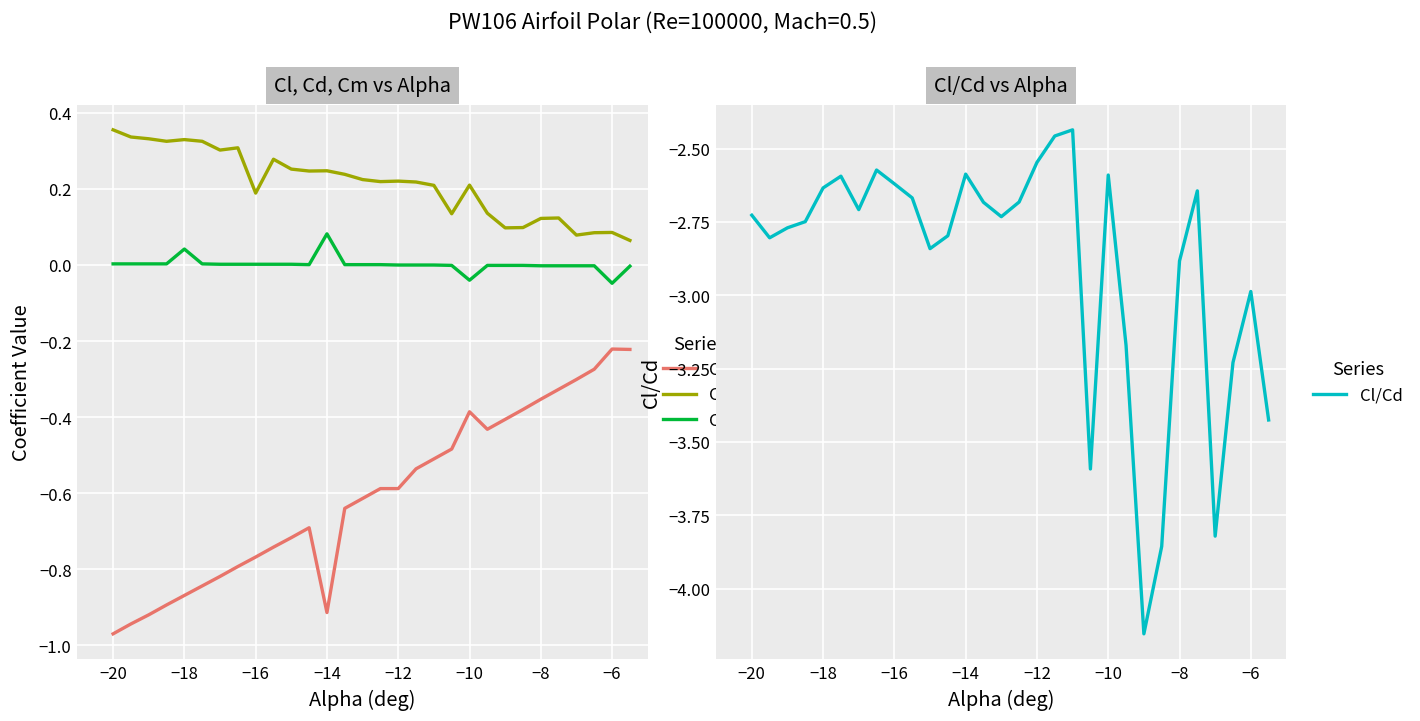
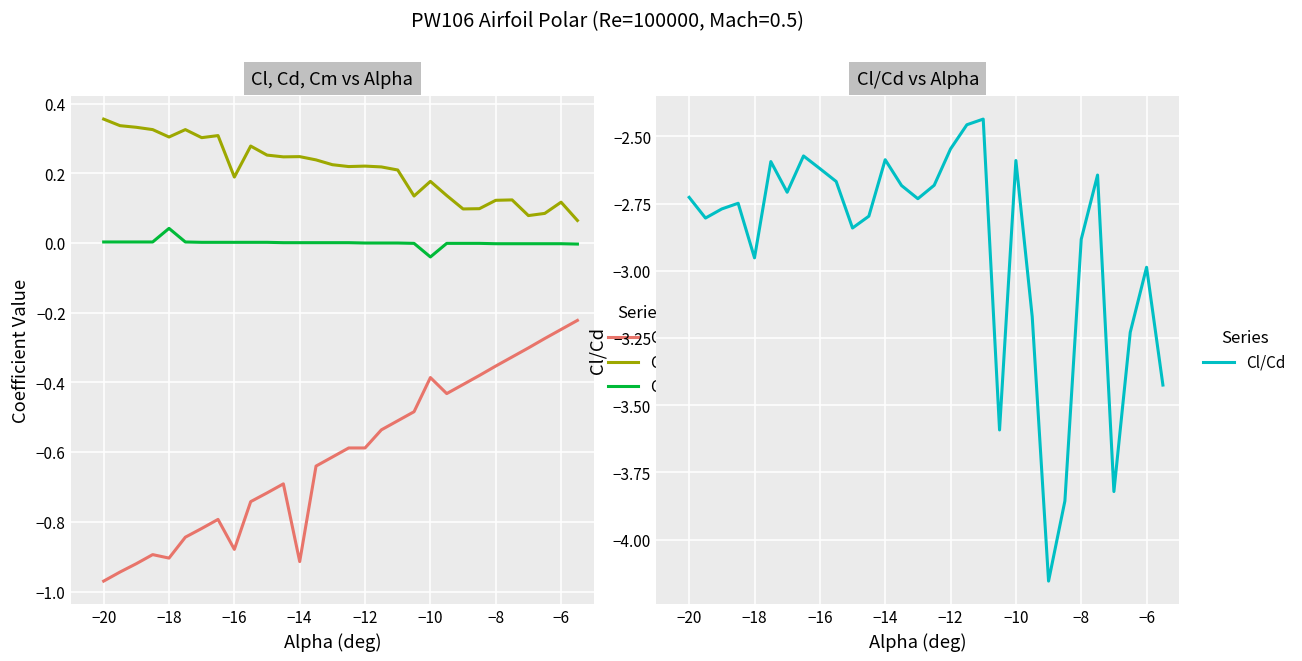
Cl, Cd, Cm vs Alpha, Cl, −18: -0.87 -> -0.90
Cl, Cd, Cm vs Alpha, Cd, −18: 0.33 -> 0.30
Cl, Cd, Cm vs Alpha, Cl, −16: -0.77 -> -0.88
Cl, Cd, Cm vs Alpha, Cm, −14: 0.08 -> 0.00
Cl, Cd, Cm vs Alpha, Cd, −10: 0.21 -> 0.18
Cl, Cd, Cm vs Alpha, Cl, −6: -0.22 -> -0.25
Cl, Cd, Cm vs Alpha, Cd, −6: 0.09 -> 0.12
Cl, Cd, Cm vs Alpha, Cm, −6: -0.05 -> 0.00
Cl/Cd vs Alpha, −18: -2.63 -> -2.95
